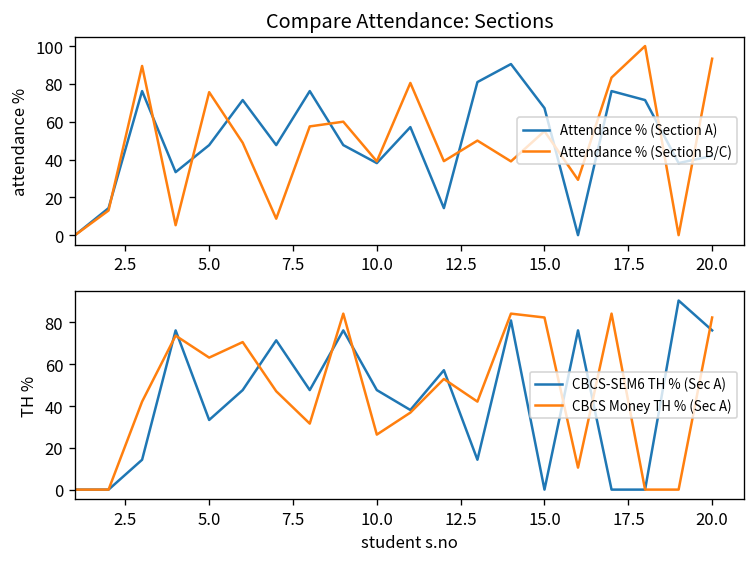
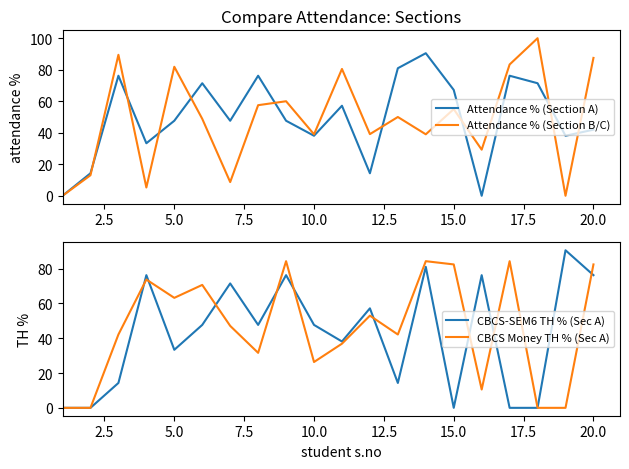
Compare Attendance: Sections, Attendance % (Section B/C), 5.0: 76 -> 82
Compare Attendance: Sections, Attendance % (Section B/C), 20.0: 93 -> 88
